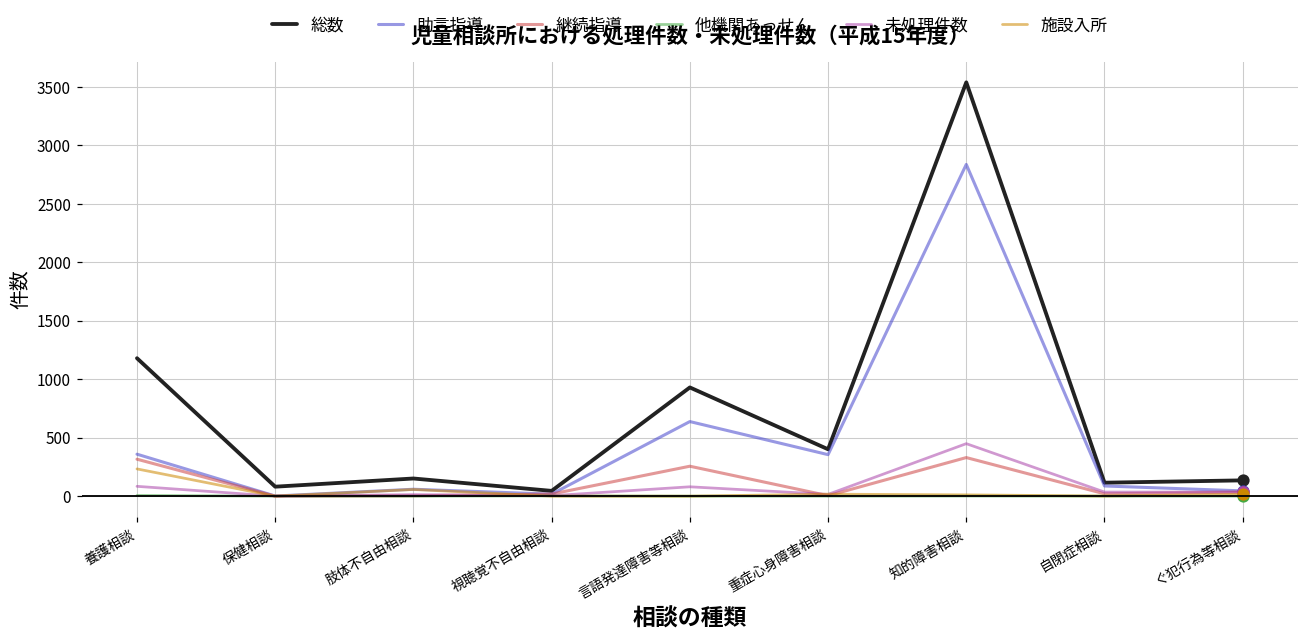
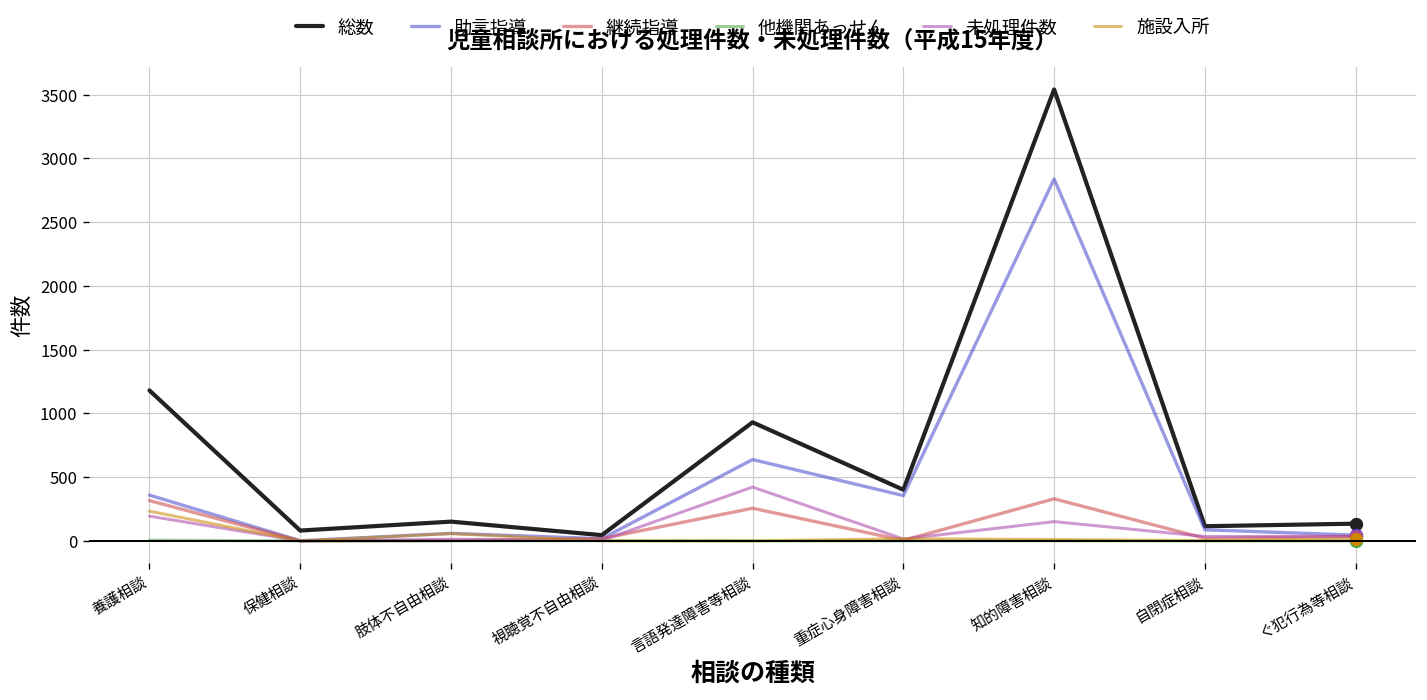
未処理件数, 養護相談: 80 -> 190
未処理件数, 言語発達障害等相談: 80 -> 420
未処理件数, 知的障害相談: 450 -> 150
